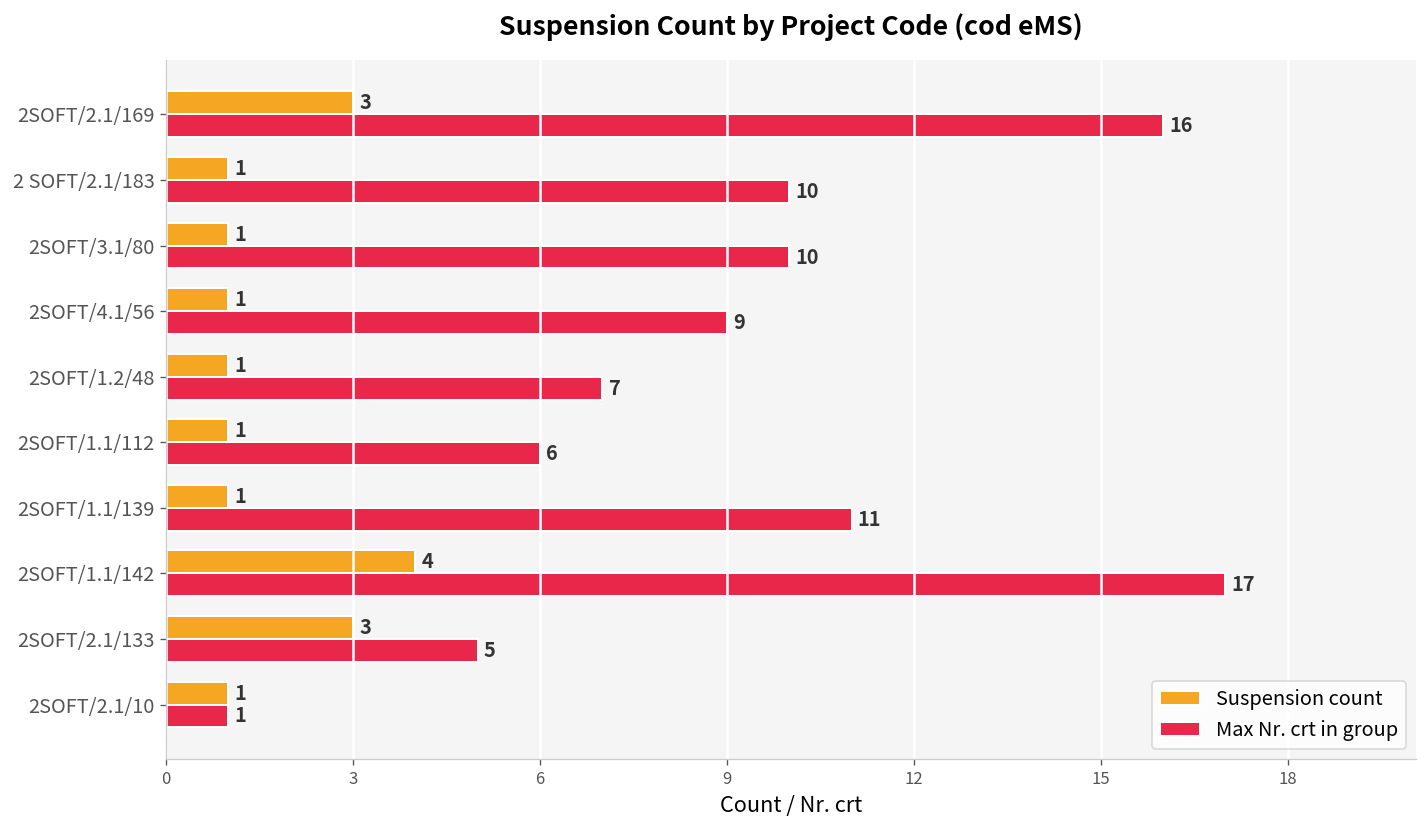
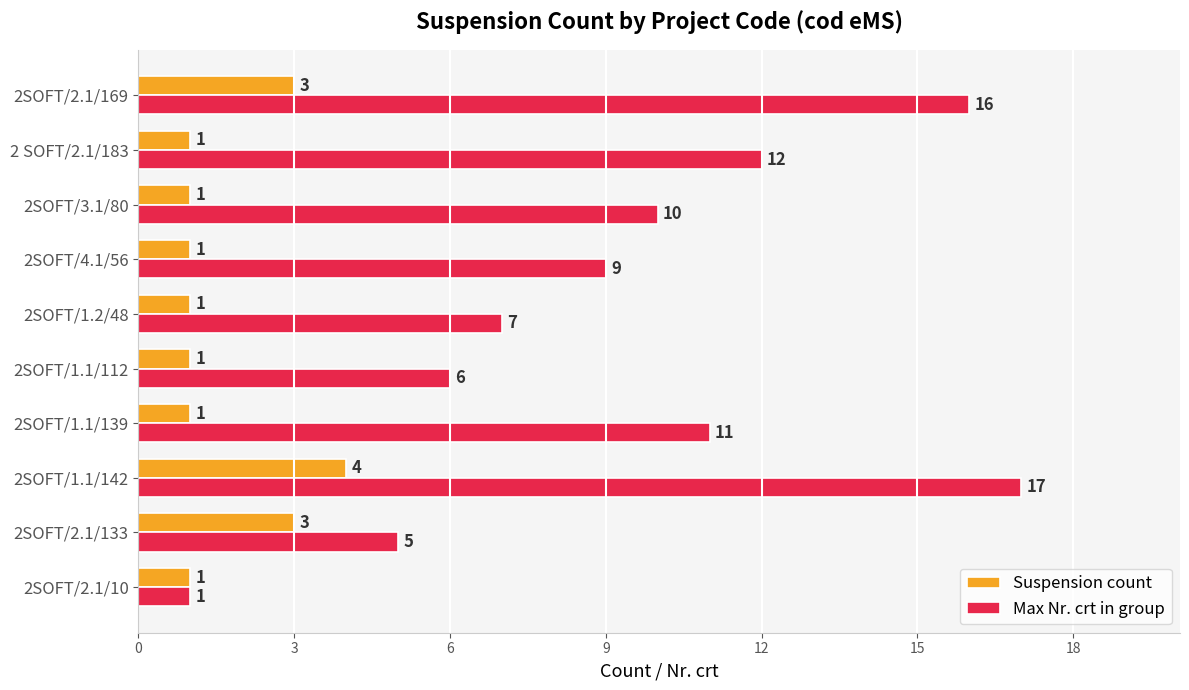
Max Nr. crt in group, 2 SOFT/2.1/183: 10 -> 12
